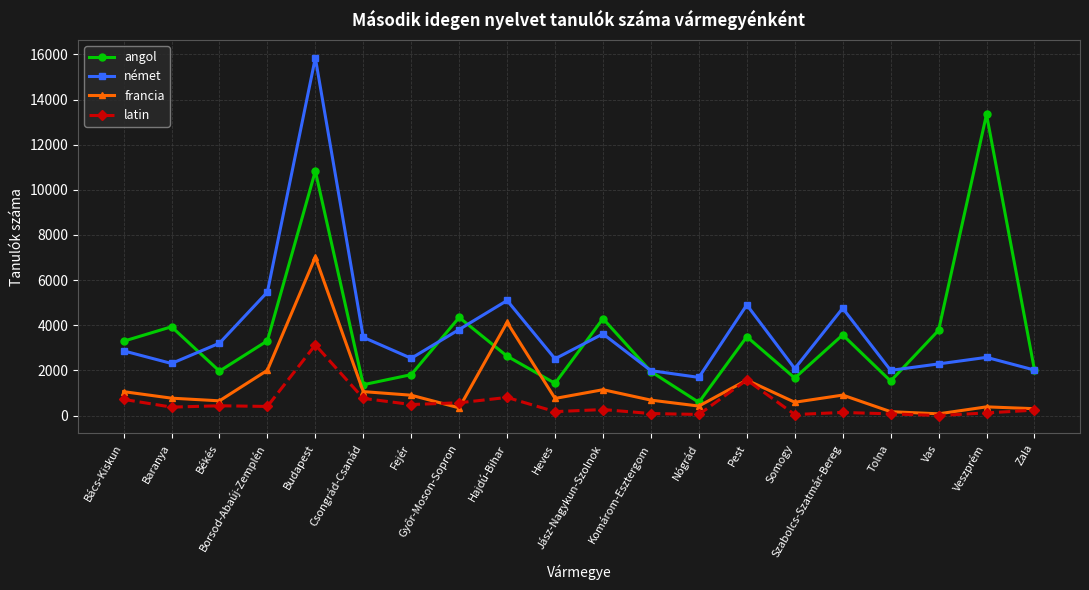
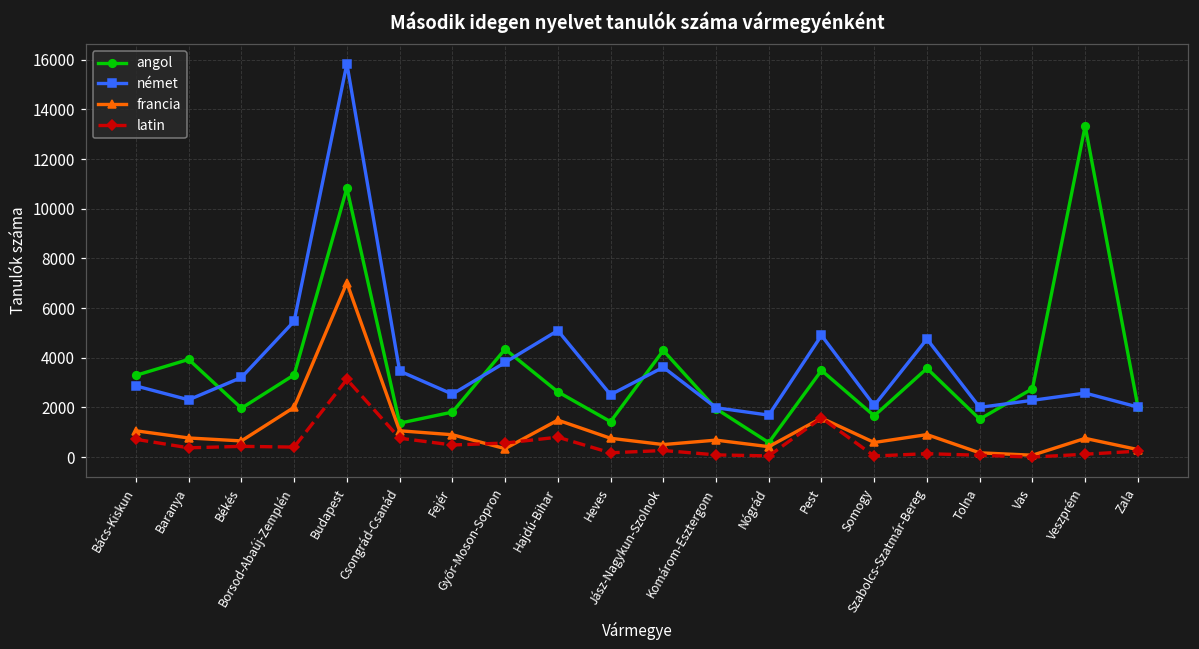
francia, Hajdú-Bihar: 4100 -> 1500
francia, Jász-Nagykun-Szolnok: 1100 -> 500
angol, Vas: 3800 -> 2800
francia, Veszprém: 400 -> 800
